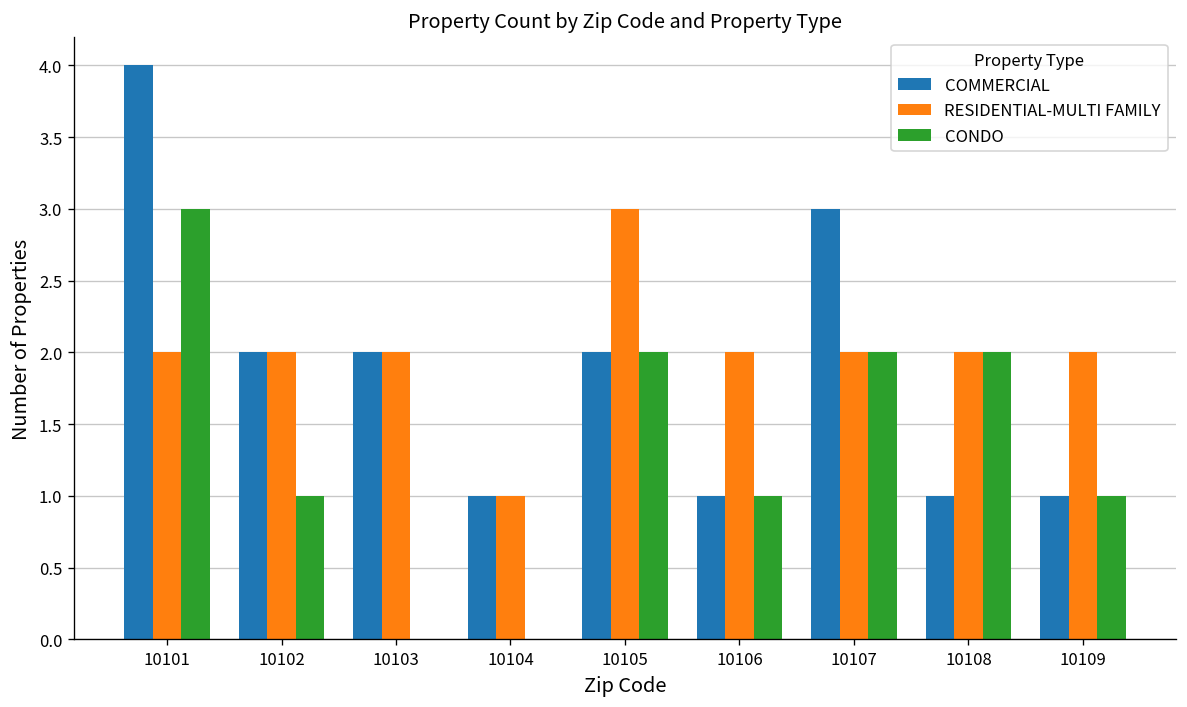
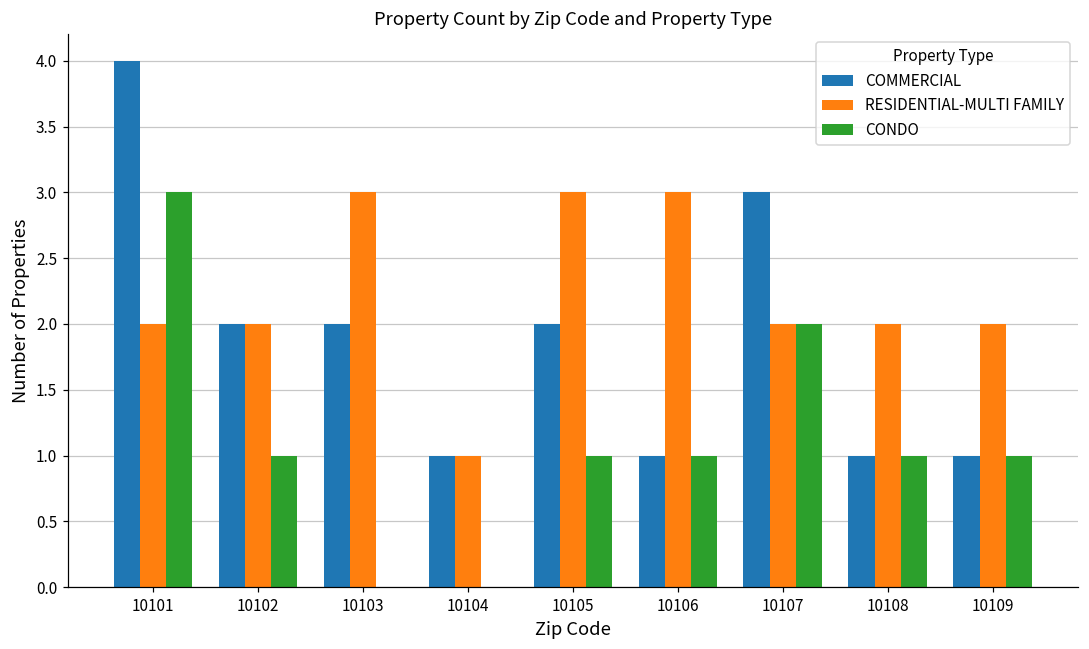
RESIDENTIAL-MULTI FAMILY, 10103: 2 -> 3
CONDO, 10105: 2 -> 1
RESIDENTIAL-MULTI FAMILY, 10106: 2 -> 3
CONDO, 10108: 2 -> 1
